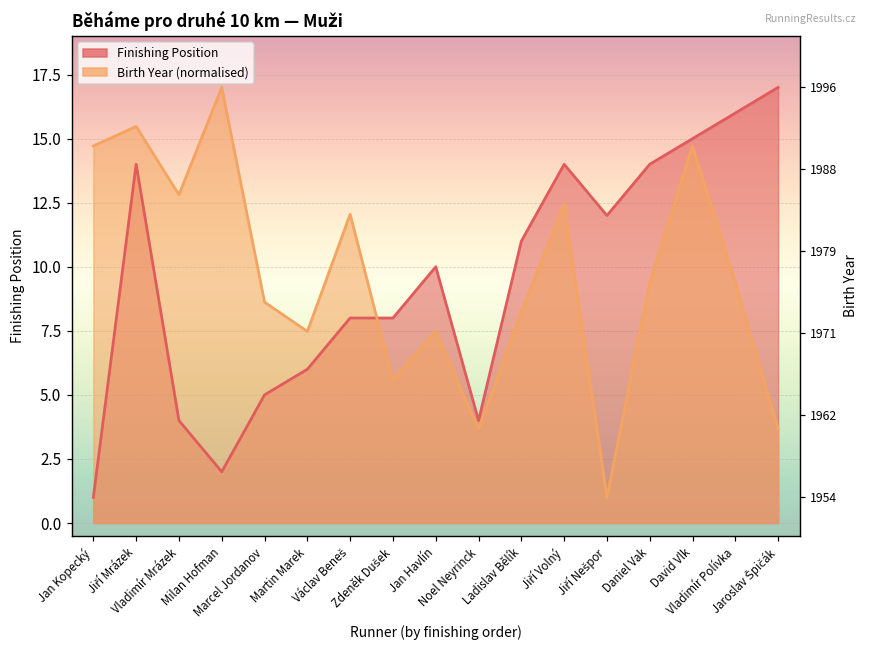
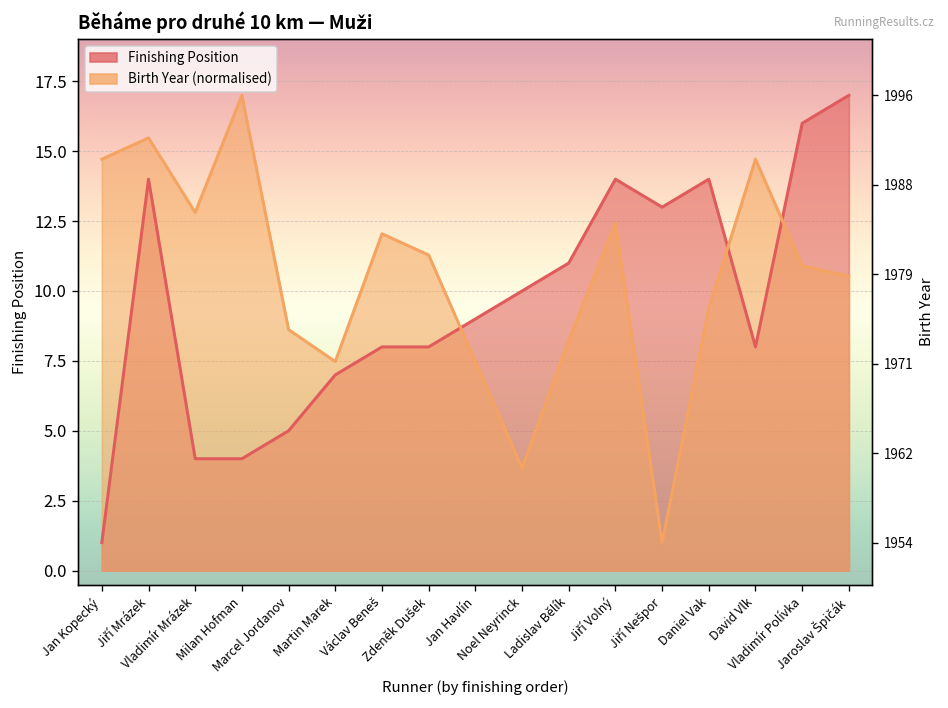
Finishing Position, Milan Hofman: 2 -> 4
Finishing Position, Martin Marek: 6 -> 7
Birth Year (normalised), Zdeněk Dušek: 5.6 -> 11.3
Finishing Position, Jan Havlín: 10 -> 9
Finishing Position, Noel Neyrinck: 4 -> 10
Finishing Position, Jiří Nešpor: 12 -> 13
Finishing Position, David Vlk: 15 -> 8
Birth Year (normalised), Vladimír Polívka: 9.4 -> 10.9
Birth Year (normalised), Jaroslav Špičák: 3.7 -> 10.5
